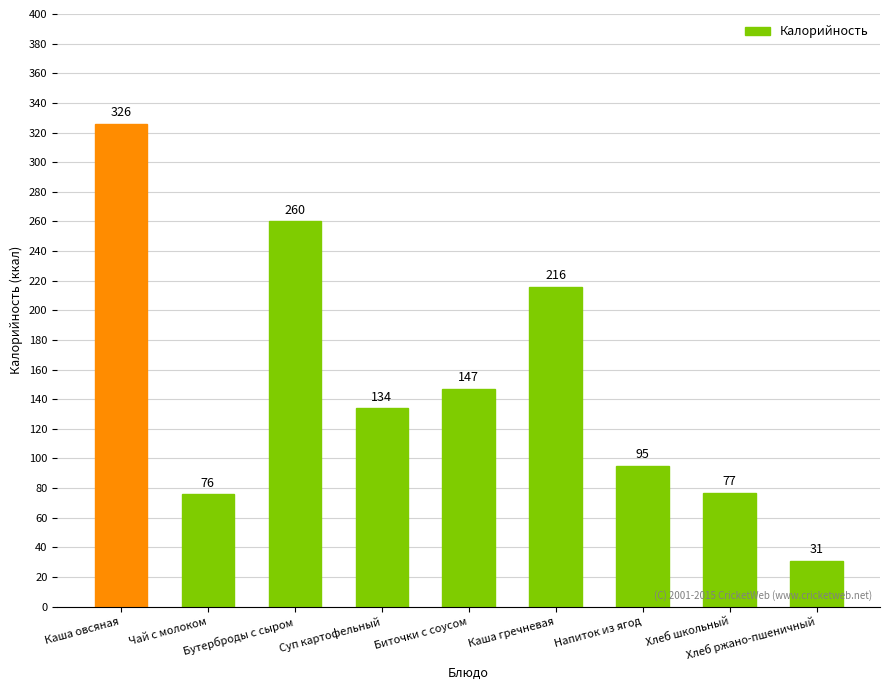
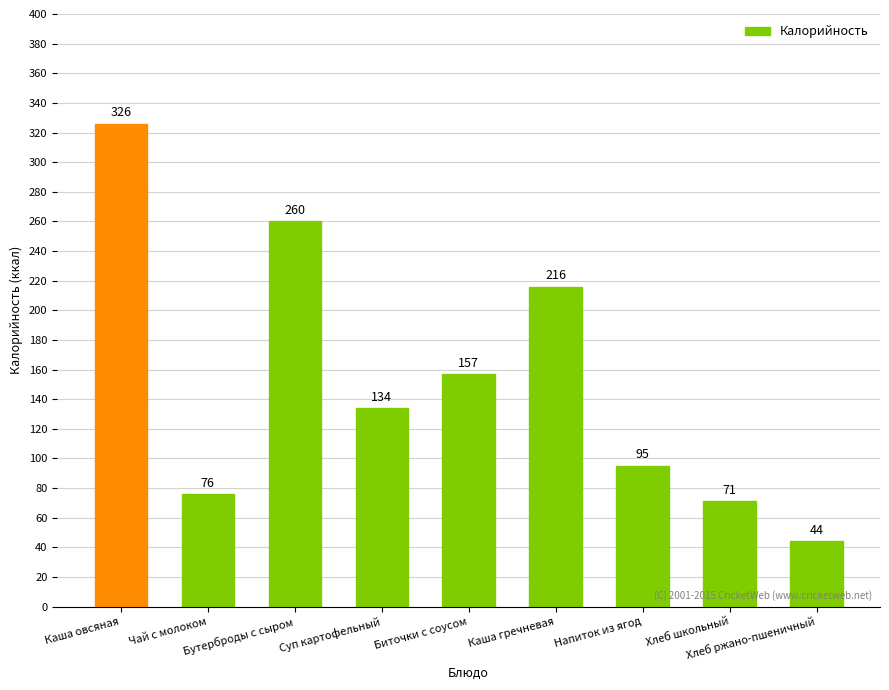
Биточки с соусом: 147 -> 157
Хлеб школьный: 77 -> 71
Хлеб ржано-пшеничный: 31 -> 44
